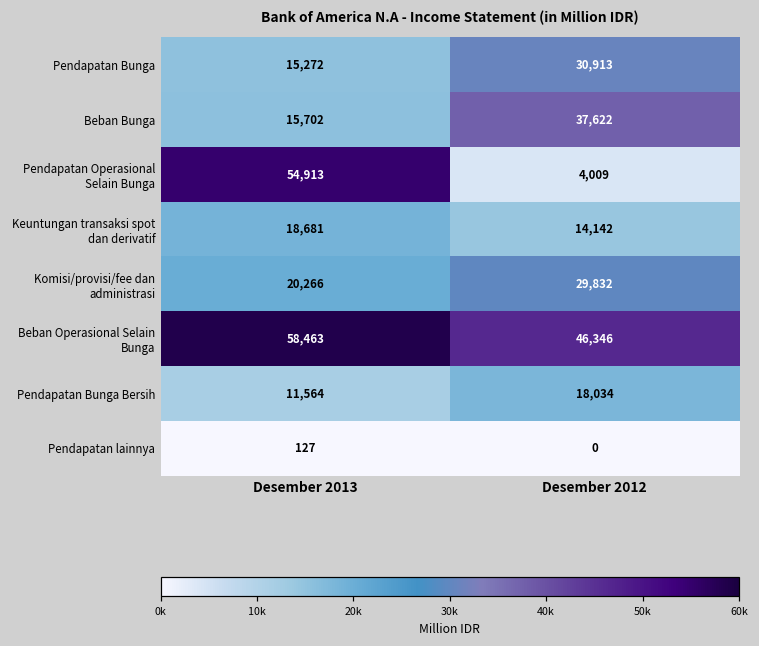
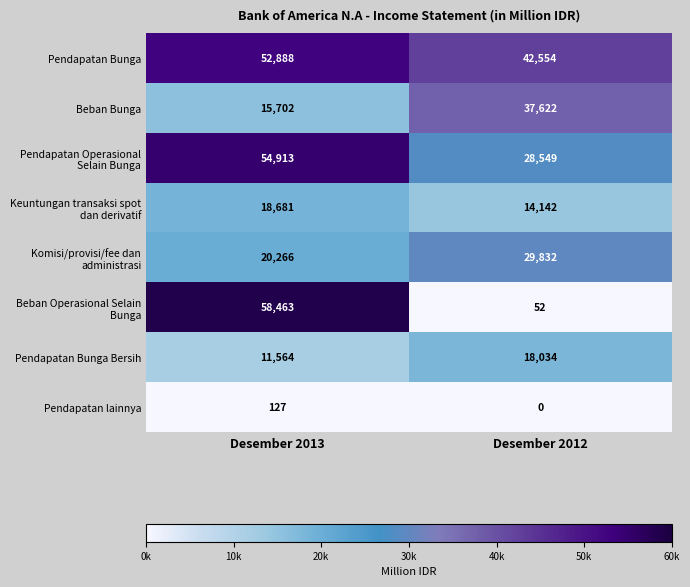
Pendapatan Bunga, Desember 2013: 15,272 -> 52,888
Pendapatan Bunga, Desember 2012: 30,913 -> 42,554
Pendapatan Operasional Selain Bunga, Desember 2012: 4,009 -> 28,549
Beban Operasional Selain Bunga, Desember 2012: 46,346 -> 52
